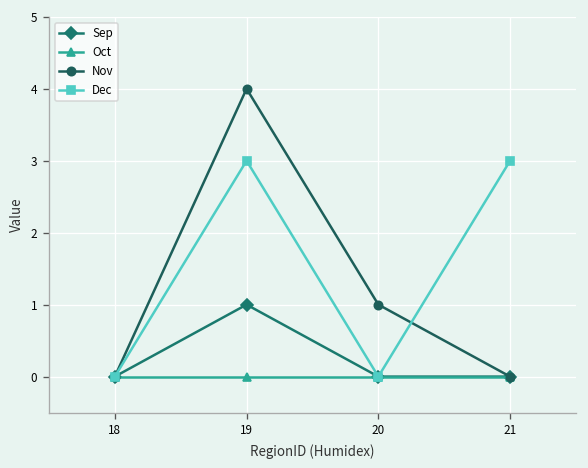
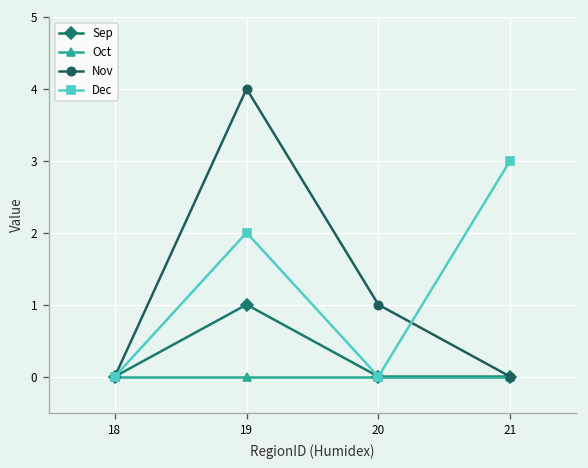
Dec, 19: 3 -> 2
